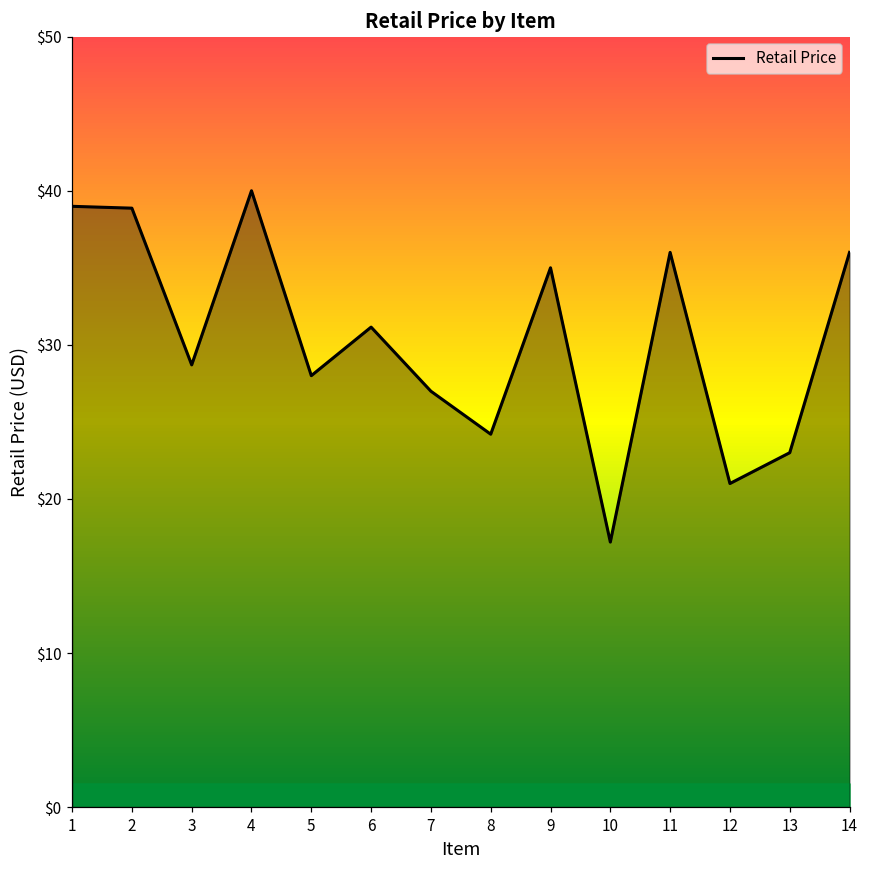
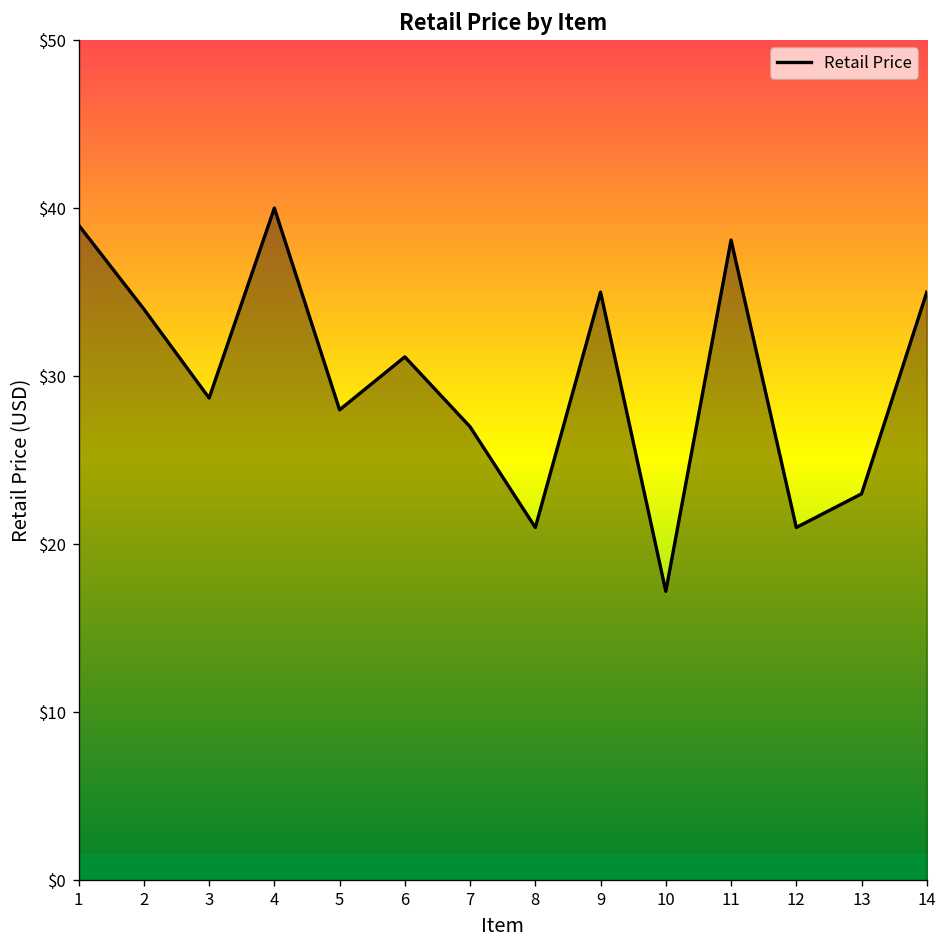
Retail Price, 2: $38.9 -> $34.0
Retail Price, 8: $24.2 -> $21.0
Retail Price, 11: $36.0 -> $38.1
Retail Price, 14: $36 -> $35
